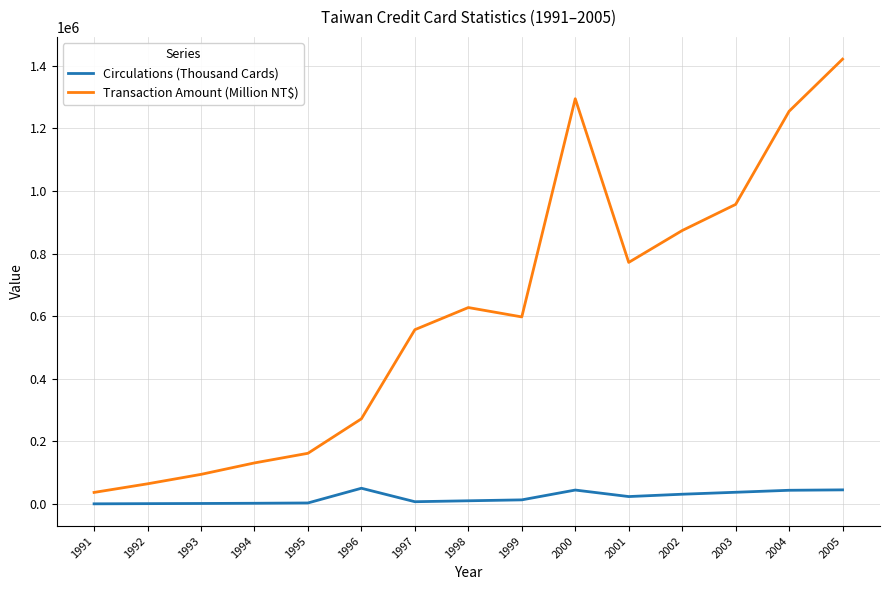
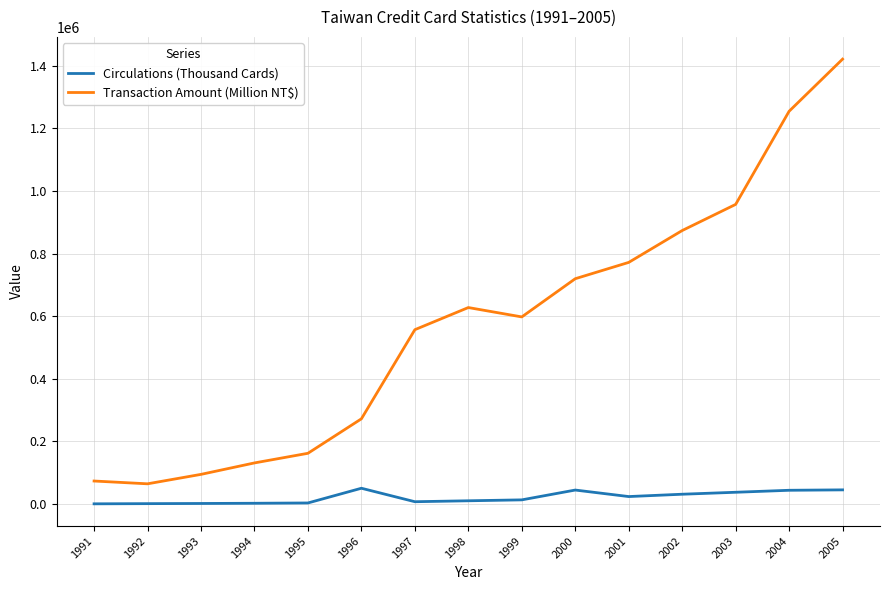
Transaction Amount (Million NT$), 1991: 40000 -> 70000
Transaction Amount (Million NT$), 2000: 1290000 -> 720000
